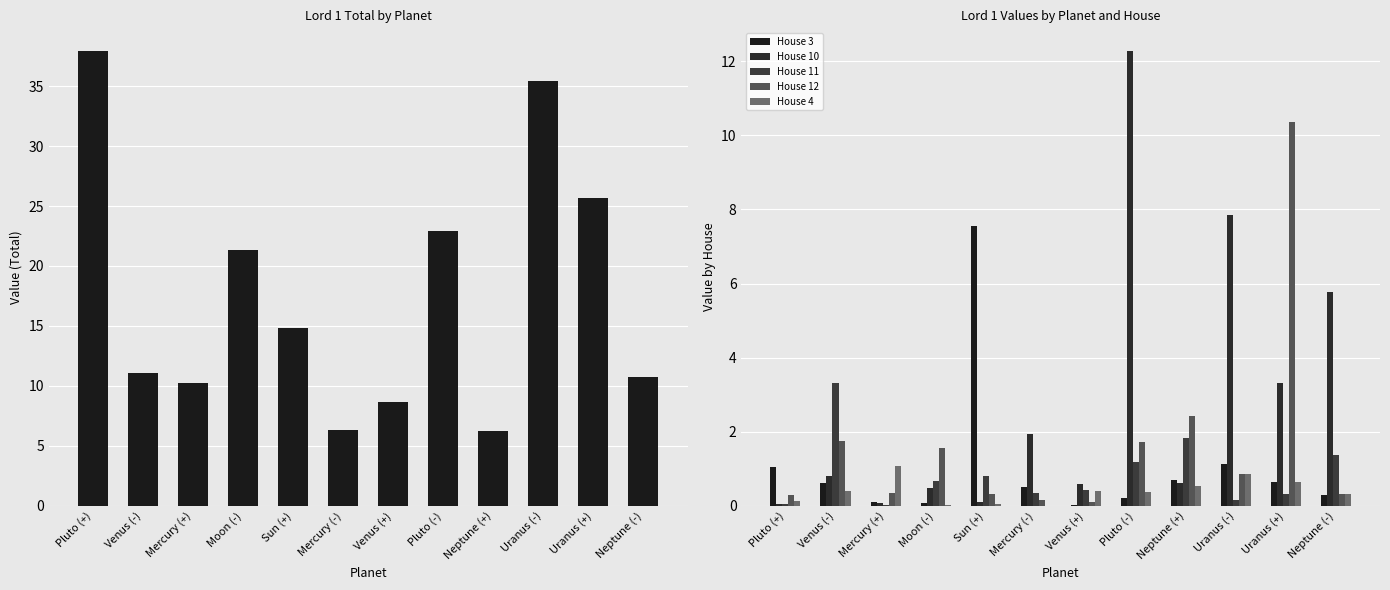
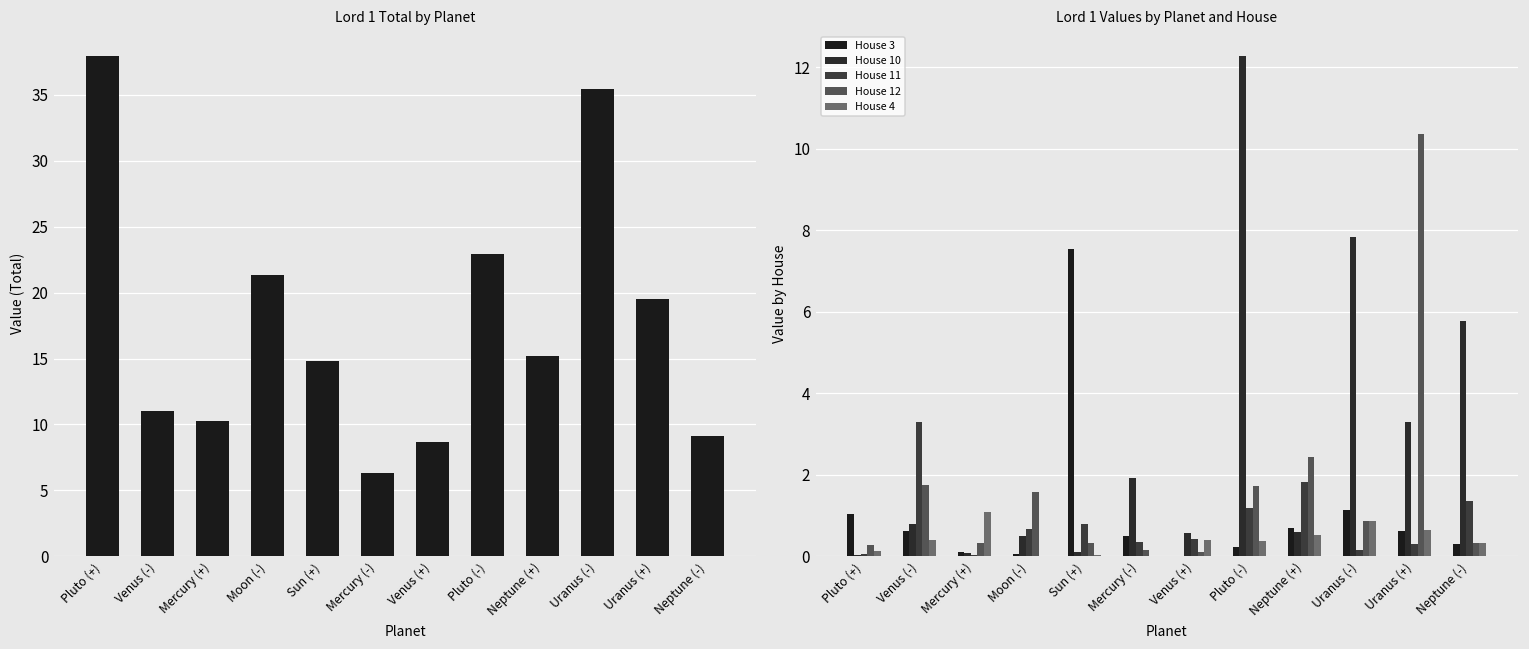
Lord 1 Total by Planet, Neptune (+): 6.2 -> 15.2
Lord 1 Total by Planet, Uranus (+): 25.7 -> 19.5
Lord 1 Total by Planet, Neptune (-): 10.8 -> 9.1
